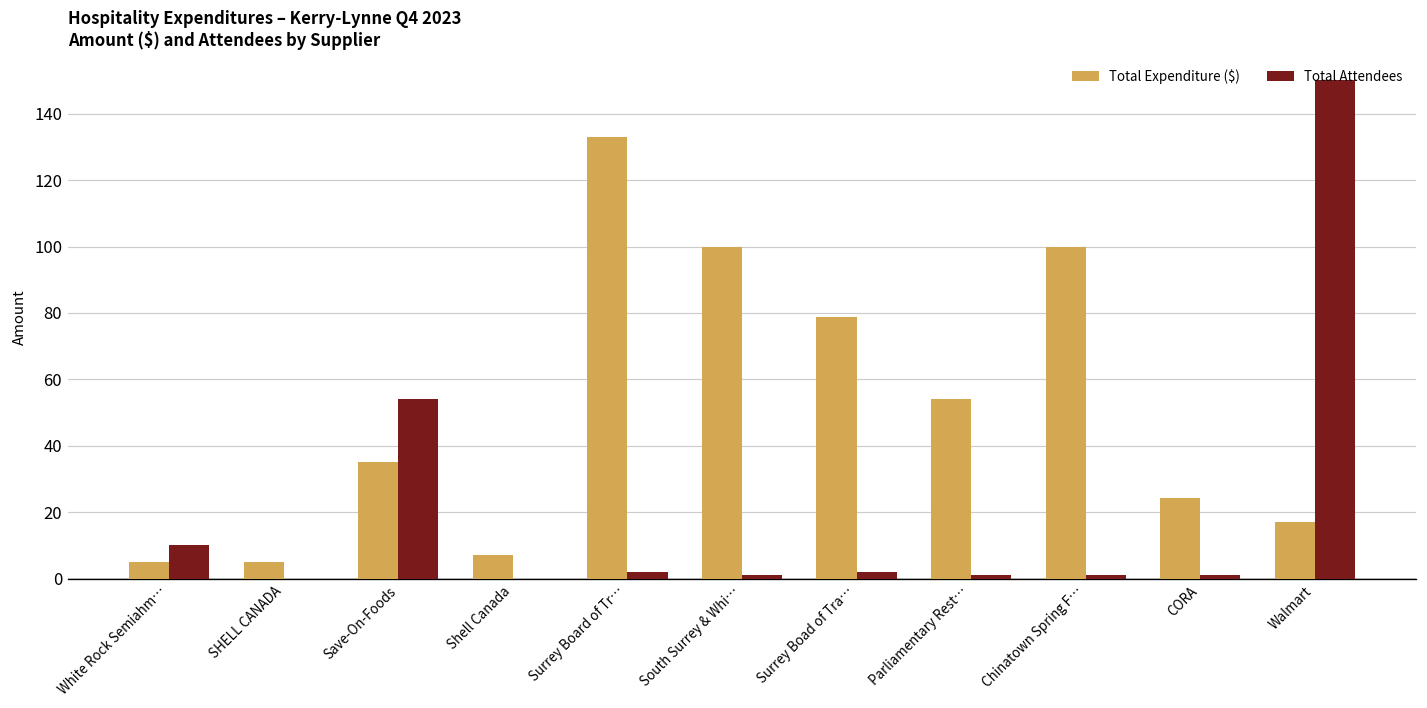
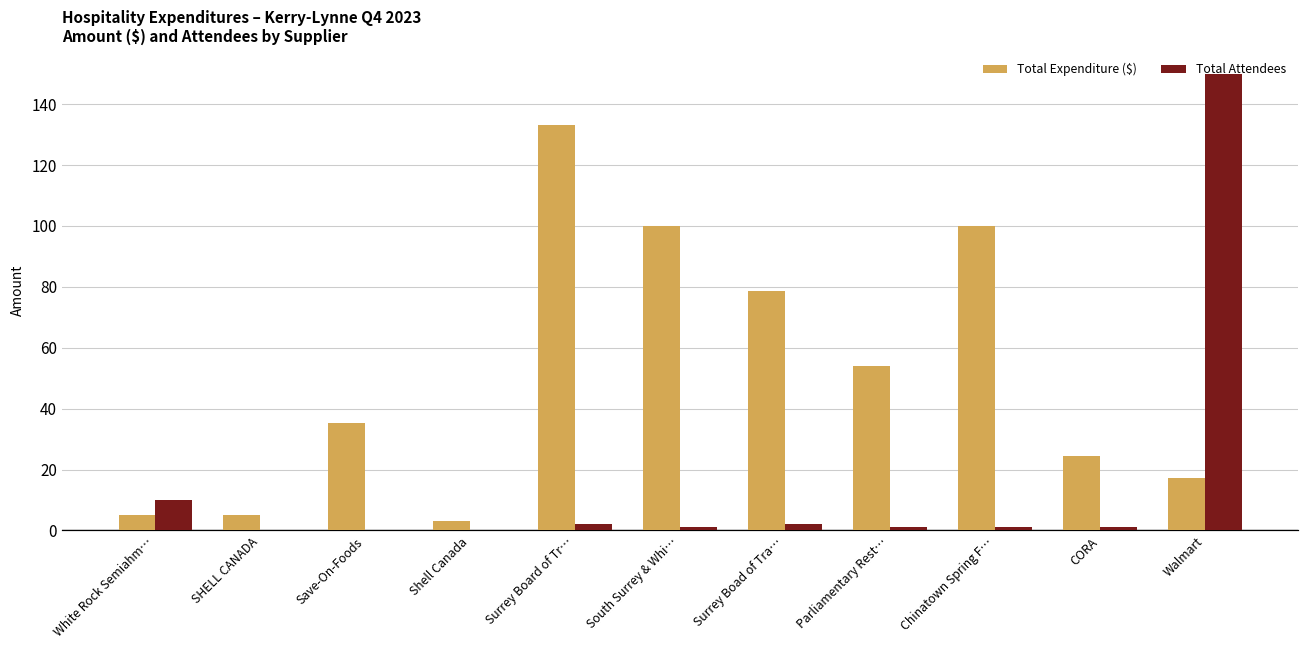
Total Attendees, Save-On-Foods: 54 -> 0
Total Expenditure ($), Shell Canada: 7 -> 3
